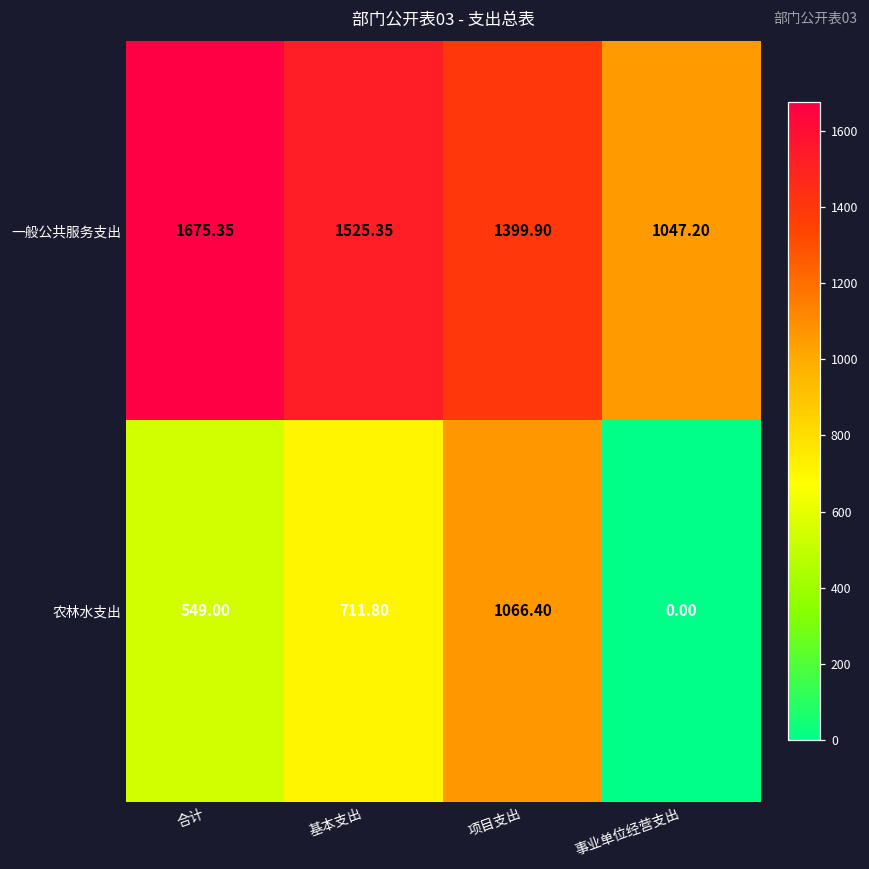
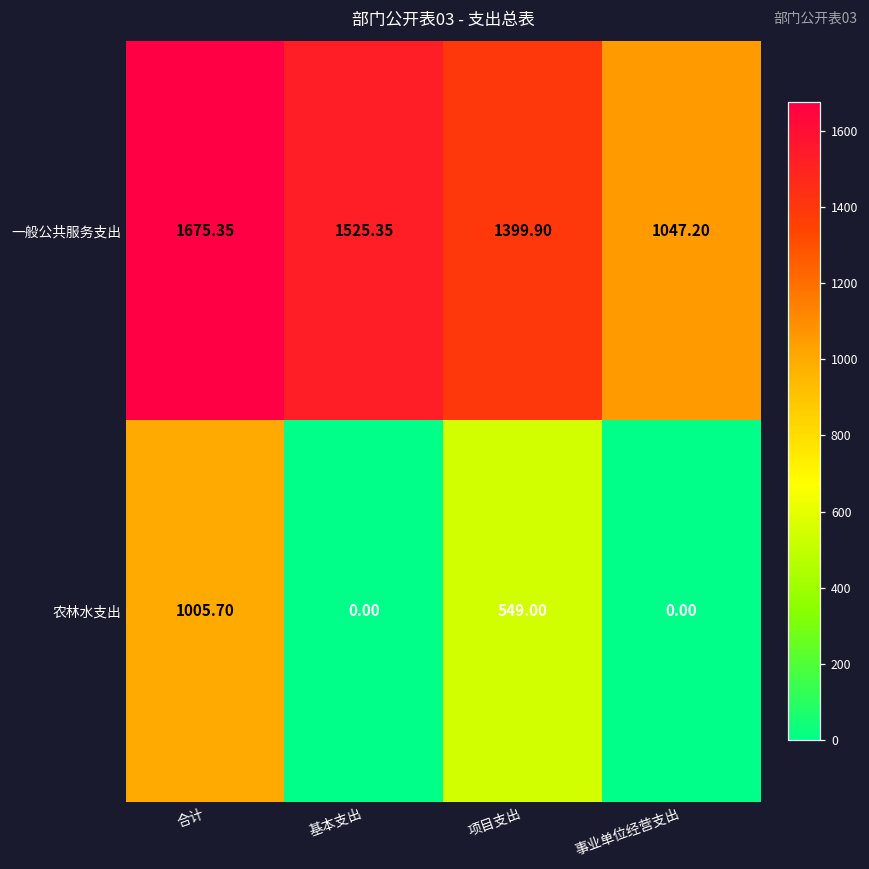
农林水支出, 合计: 549.00 -> 1005.70
农林水支出, 基本支出: 711.80 -> 0.00
农林水支出, 项目支出: 1066.40 -> 549.00
